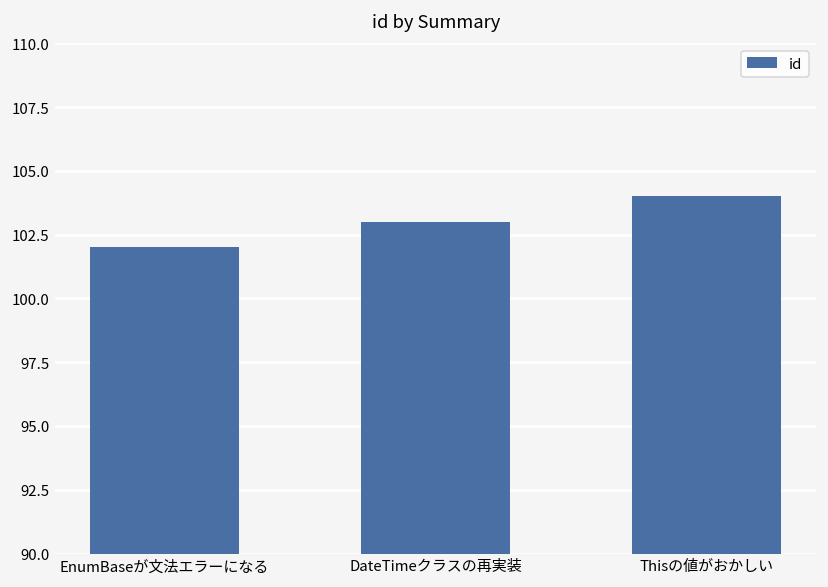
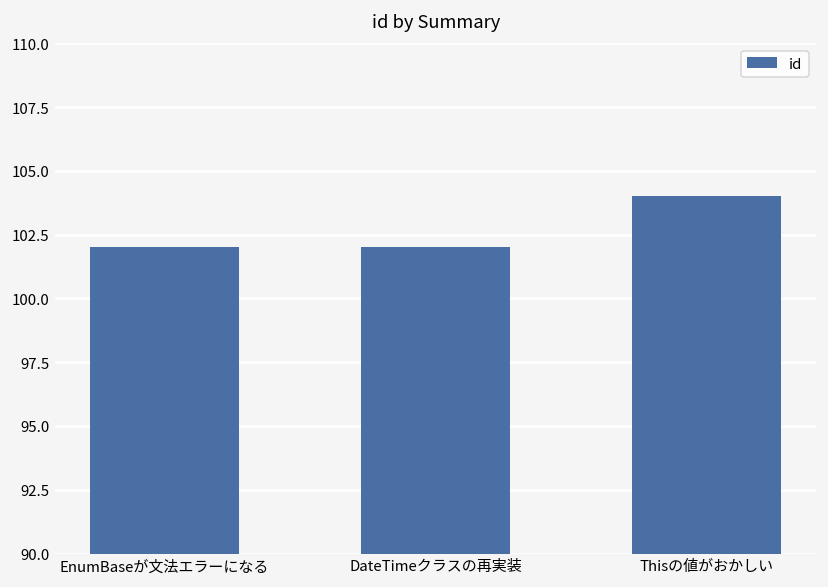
DateTimeクラスの再実装: 103 -> 102
